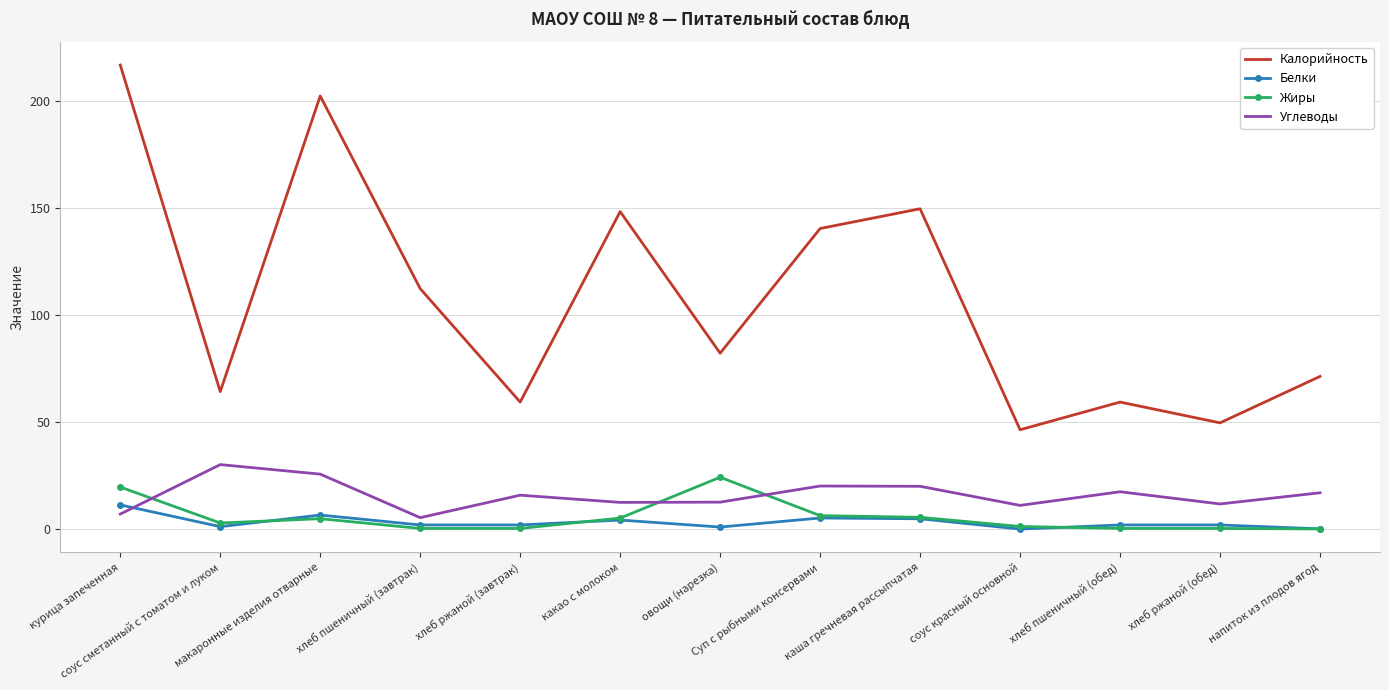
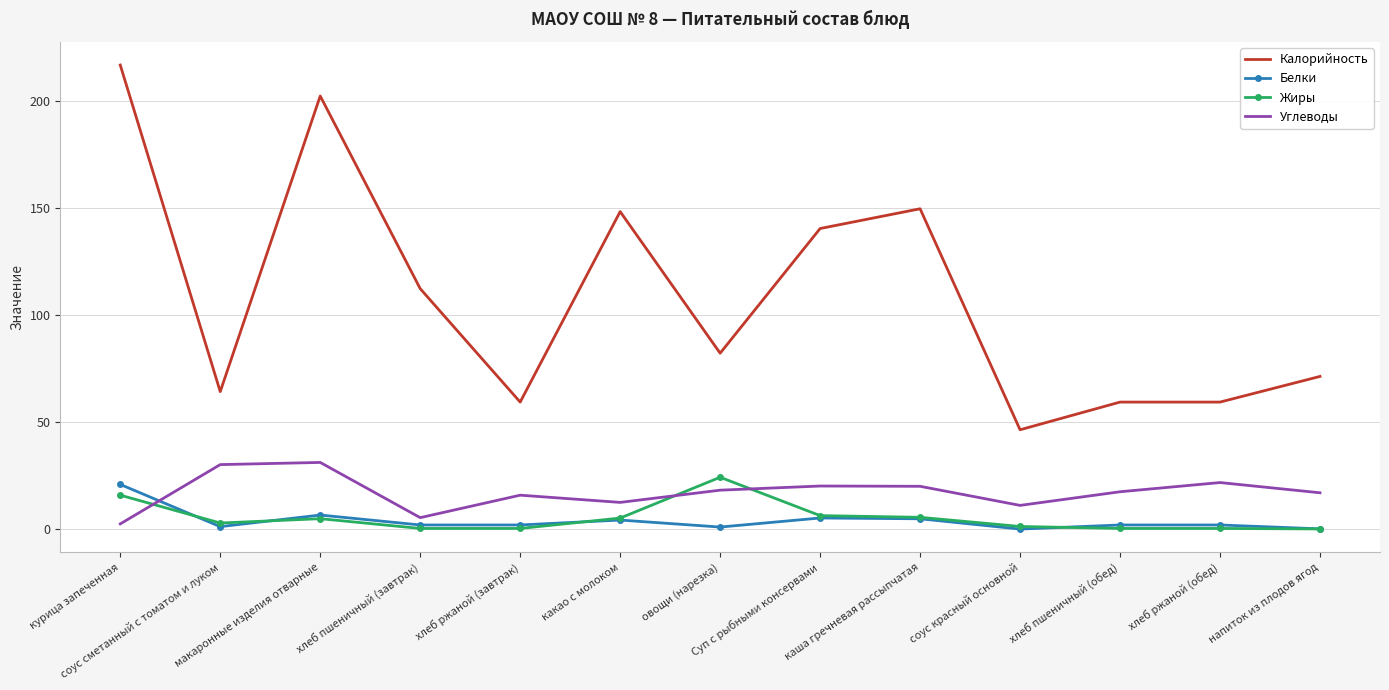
Белки, курица запеченная: 11 -> 21
Жиры, курица запеченная: 20 -> 16
Углеводы, курица запеченная: 7 -> 2
Углеводы, макаронные изделия отварные: 26 -> 31
Углеводы, овощи (нарезка): 13 -> 18
Калорийность, хлеб ржаной (обед): 50 -> 59
Углеводы, хлеб ржаной (обед): 12 -> 22
